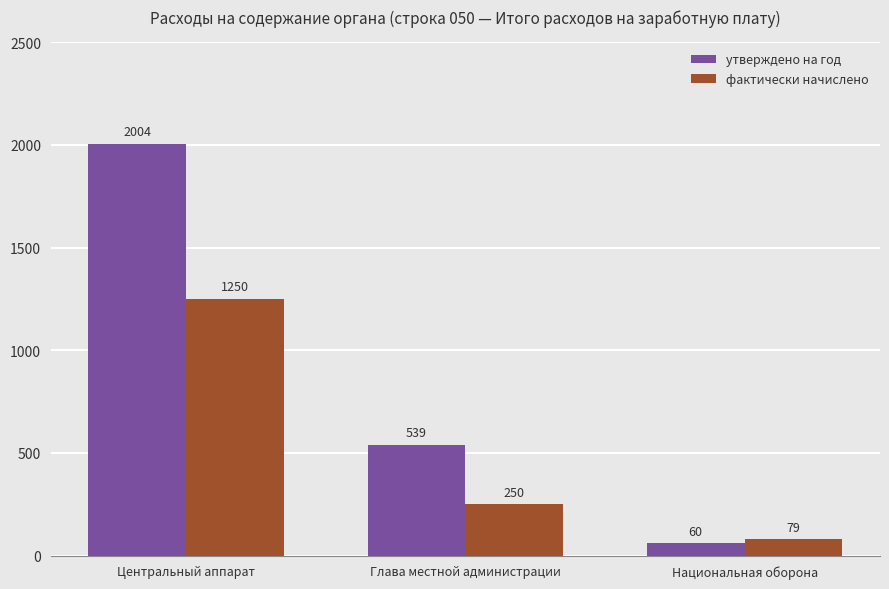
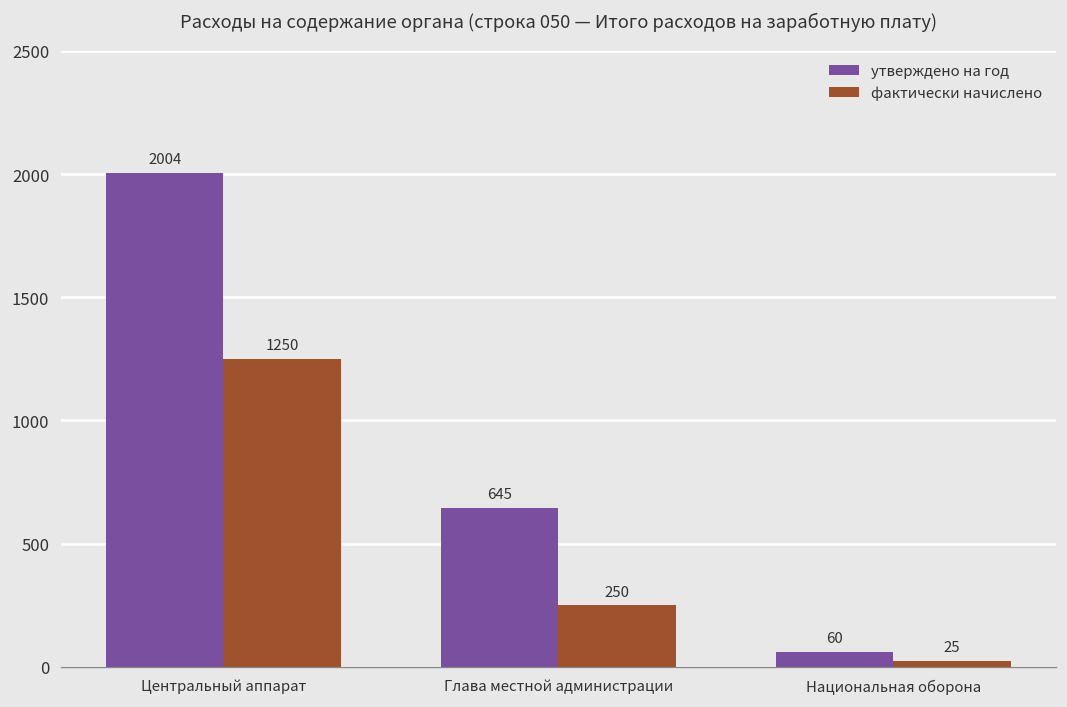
утверждено на год, Глава местной администрации: 539 -> 645
фактически начислено, Национальная оборона: 79 -> 25
